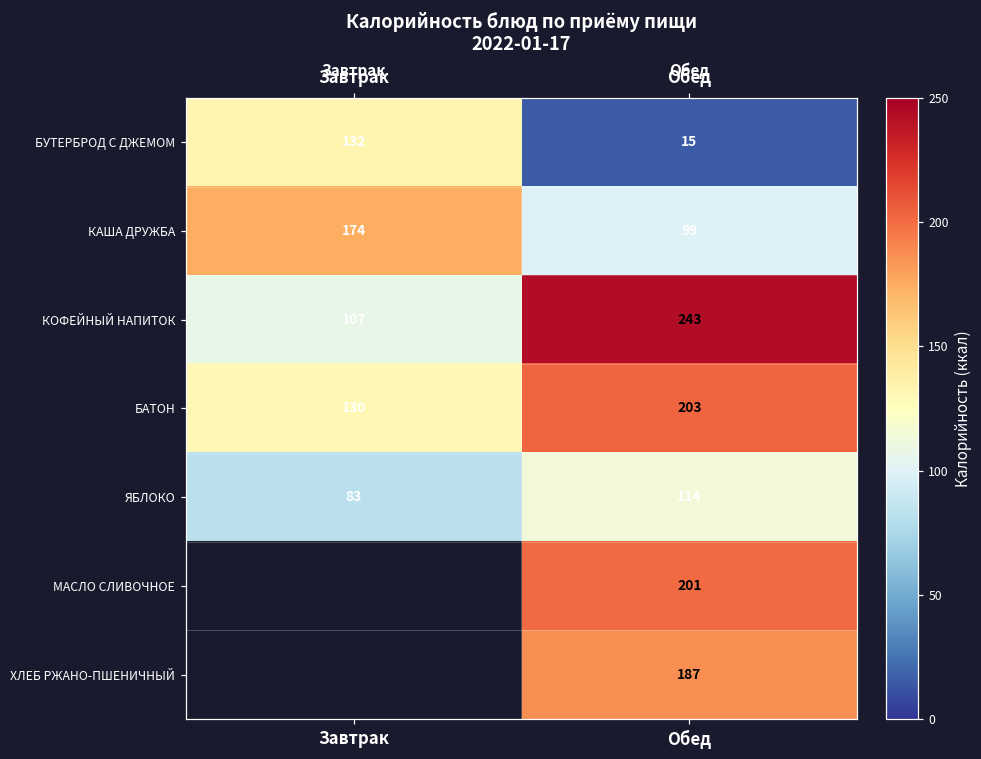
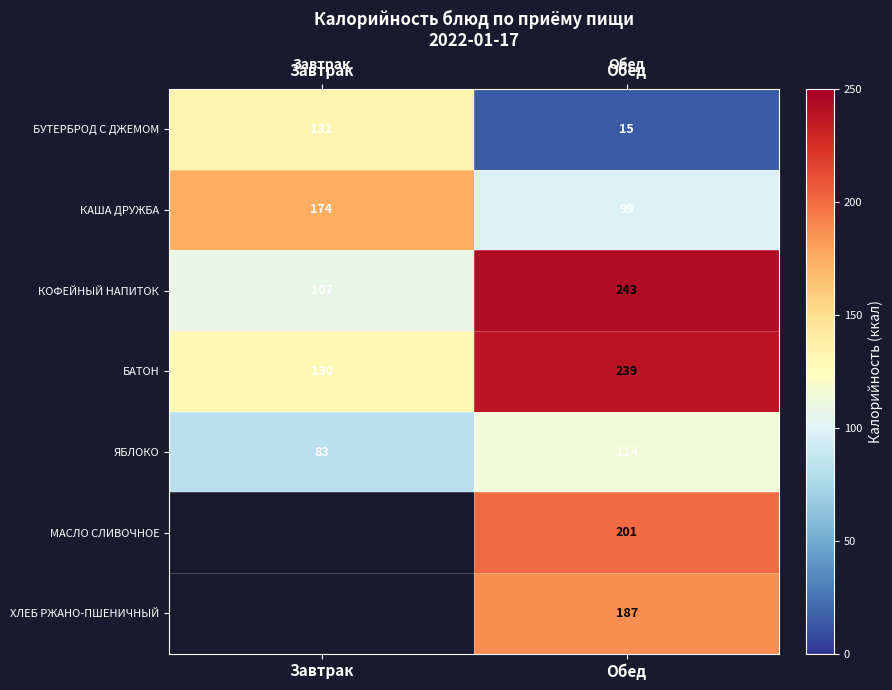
БАТОН, Обед: 203 -> 239
